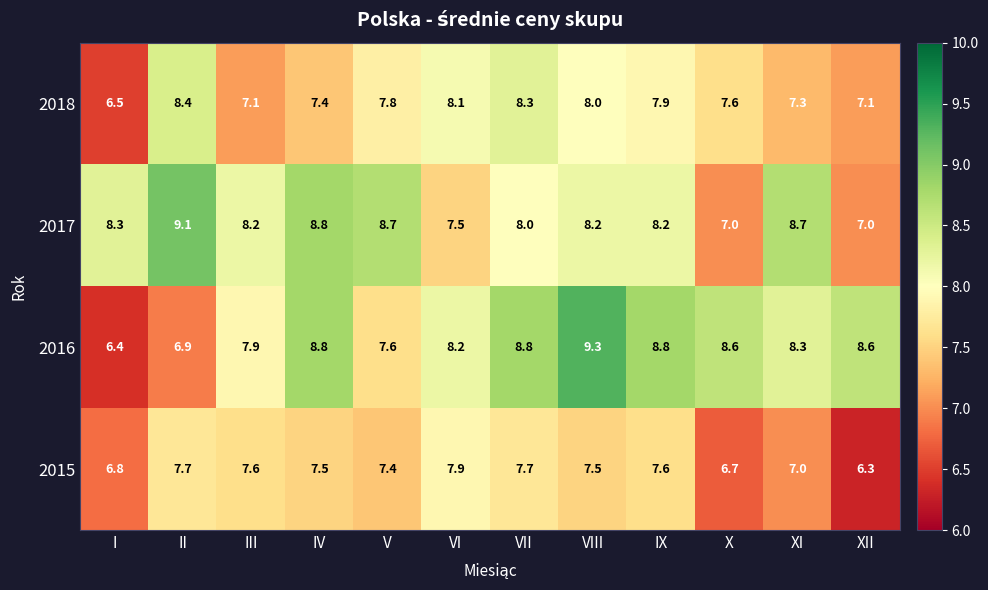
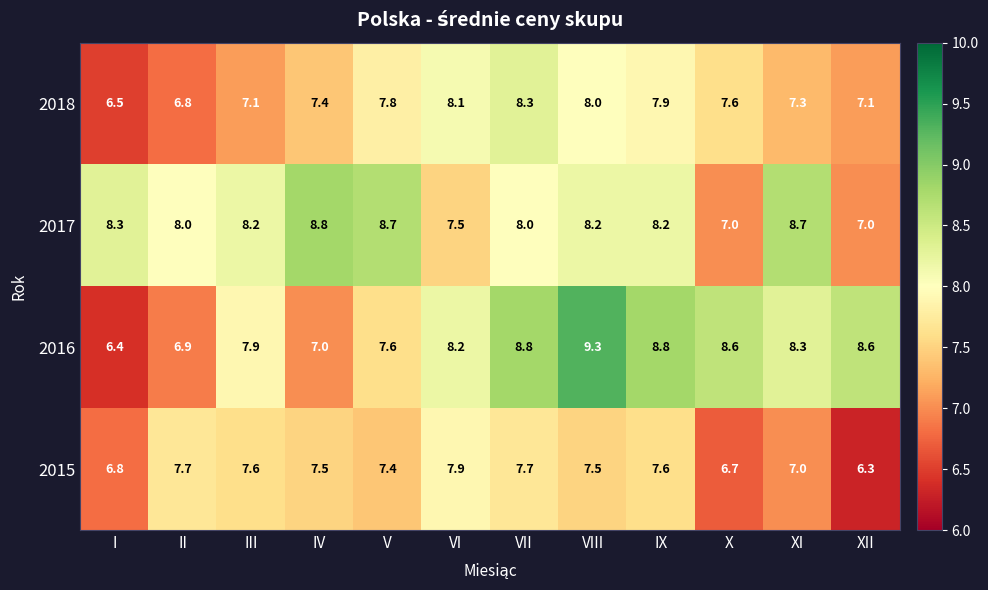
2018, II: 8.4 -> 6.8
2017, II: 9.1 -> 8.0
2016, IV: 8.8 -> 7.0
